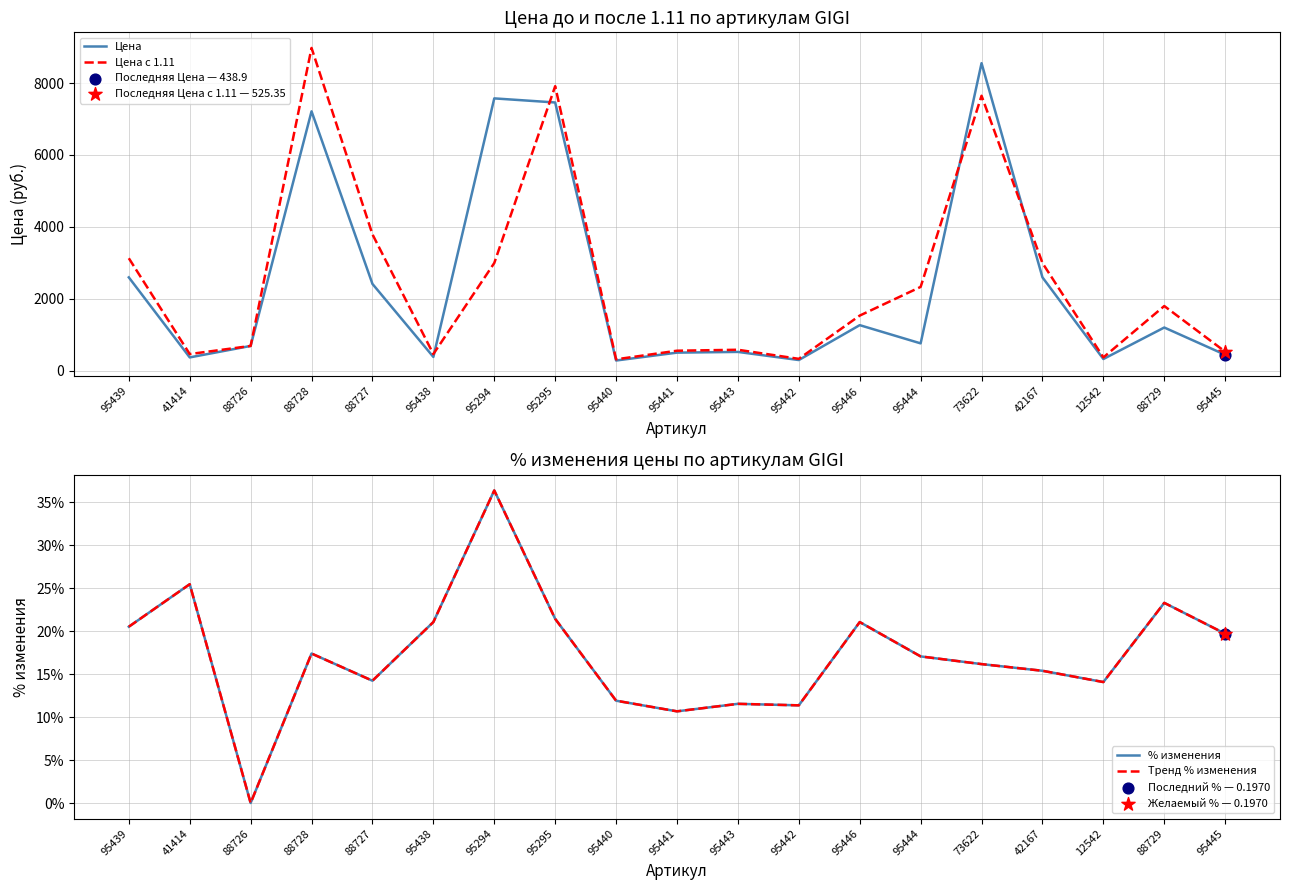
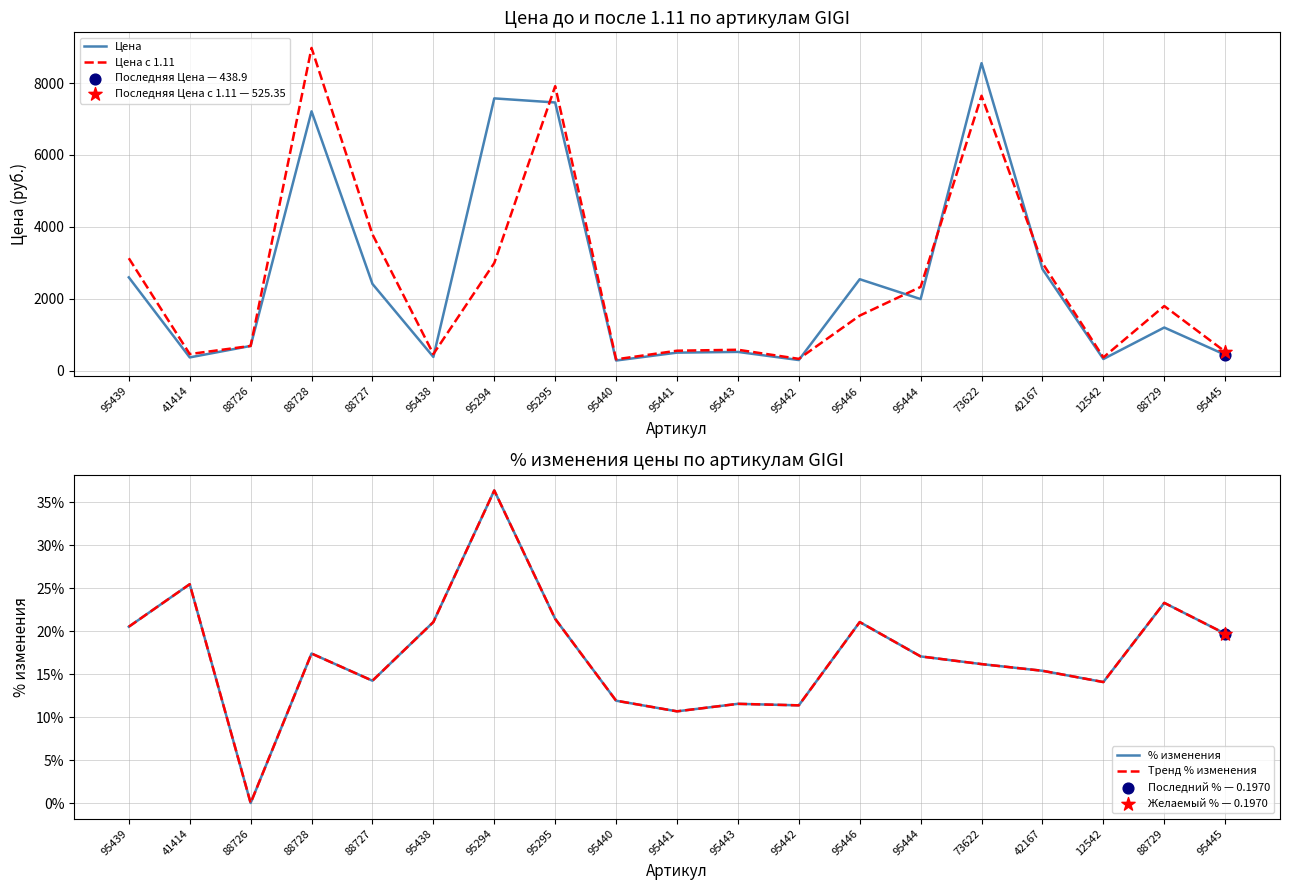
Цена до и после 1.11 по артикулам GIGI, Цена, 95446: 1300 -> 2500
Цена до и после 1.11 по артикулам GIGI, Цена, 95444: 800 -> 2000
Цена до и после 1.11 по артикулам GIGI, Цена, 42167: 2600 -> 2800
